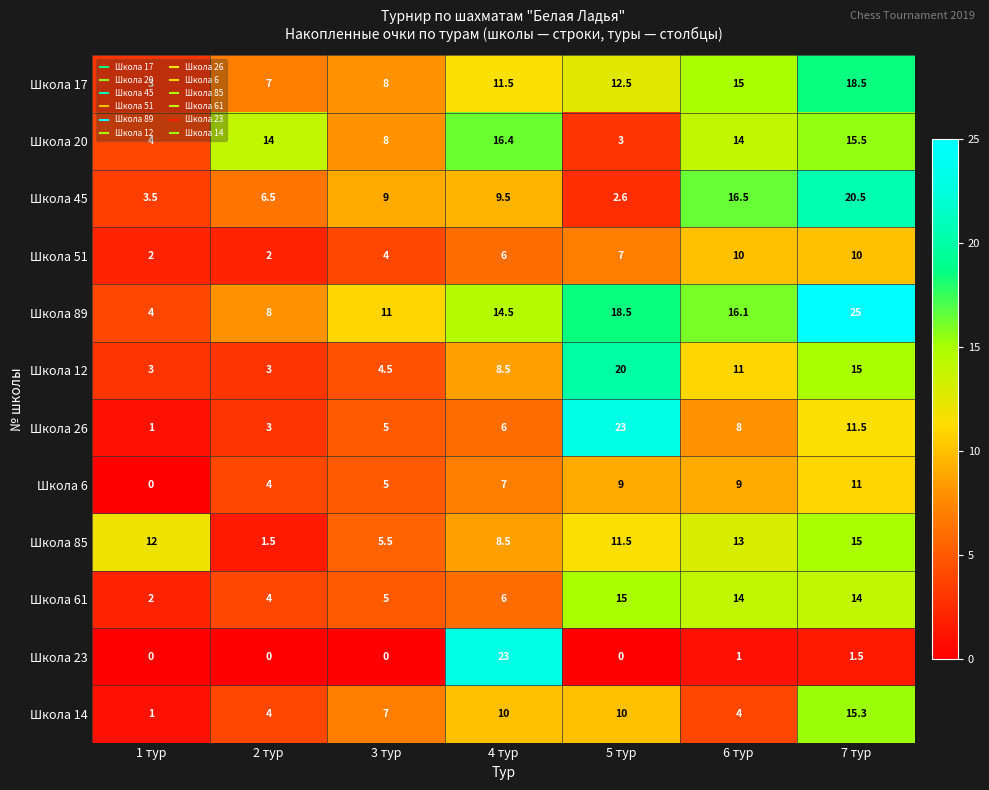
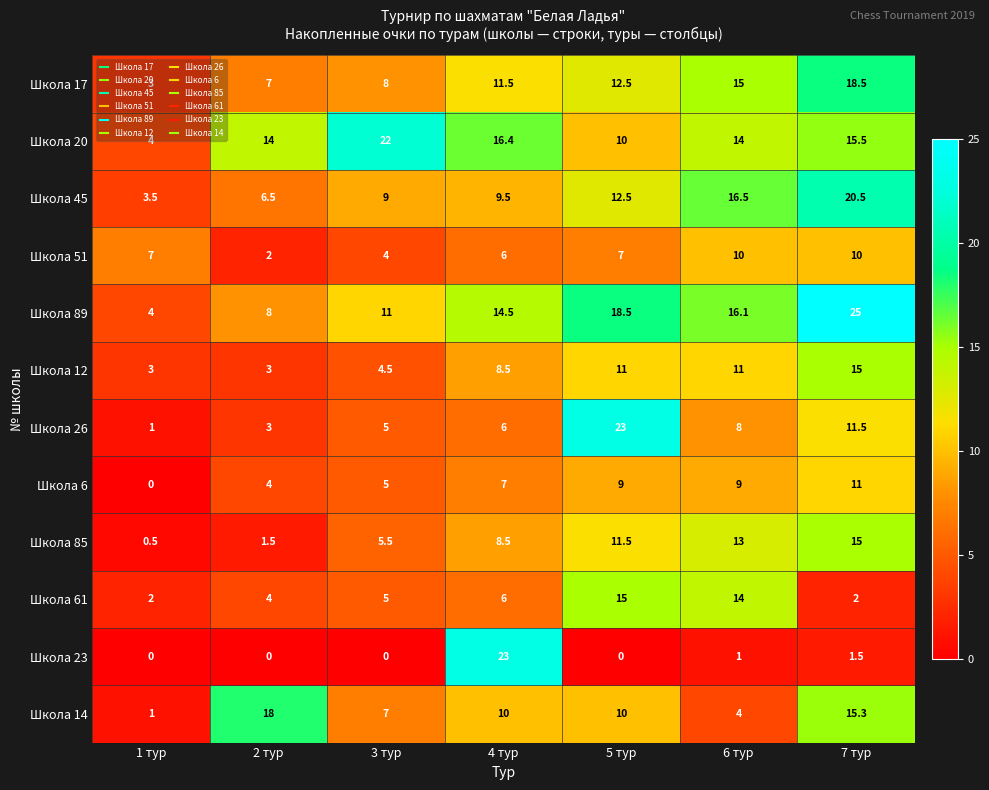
Школа 20, 3 тур: 8 -> 22
Школа 20, 5 тур: 3 -> 10
Школа 45, 5 тур: 2.6 -> 12.5
Школа 51, 1 тур: 2 -> 7
Школа 12, 5 тур: 20 -> 11
Школа 85, 1 тур: 12 -> 0.5
Школа 61, 7 тур: 14 -> 2
Школа 14, 2 тур: 4 -> 18
